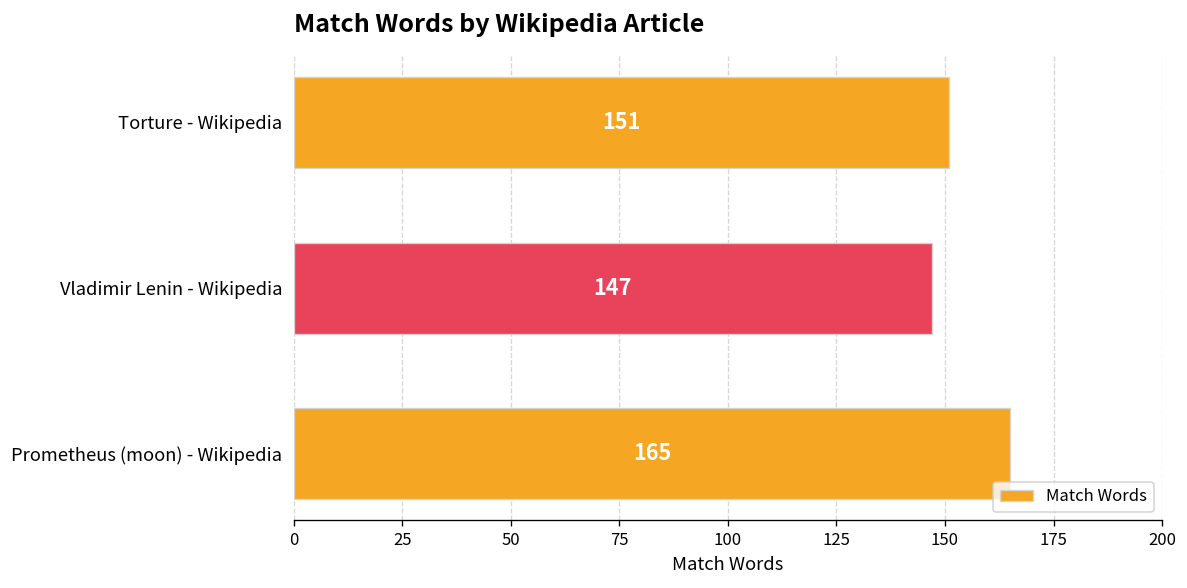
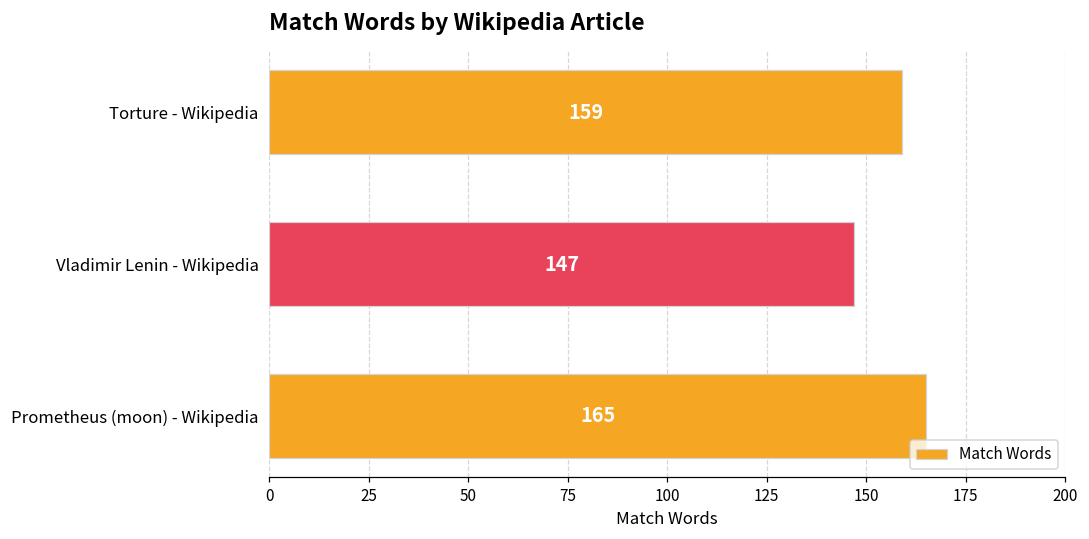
Torture - Wikipedia: 151 -> 159
